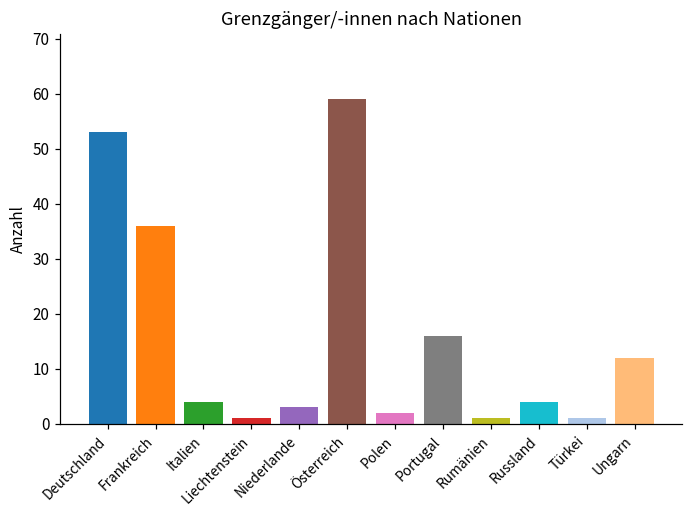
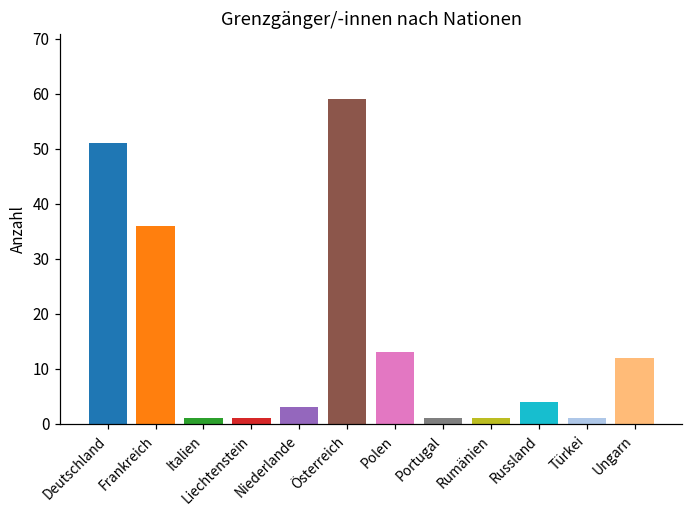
Deutschland: 53 -> 51
Italien: 4 -> 1
Polen: 2 -> 13
Portugal: 16 -> 1
